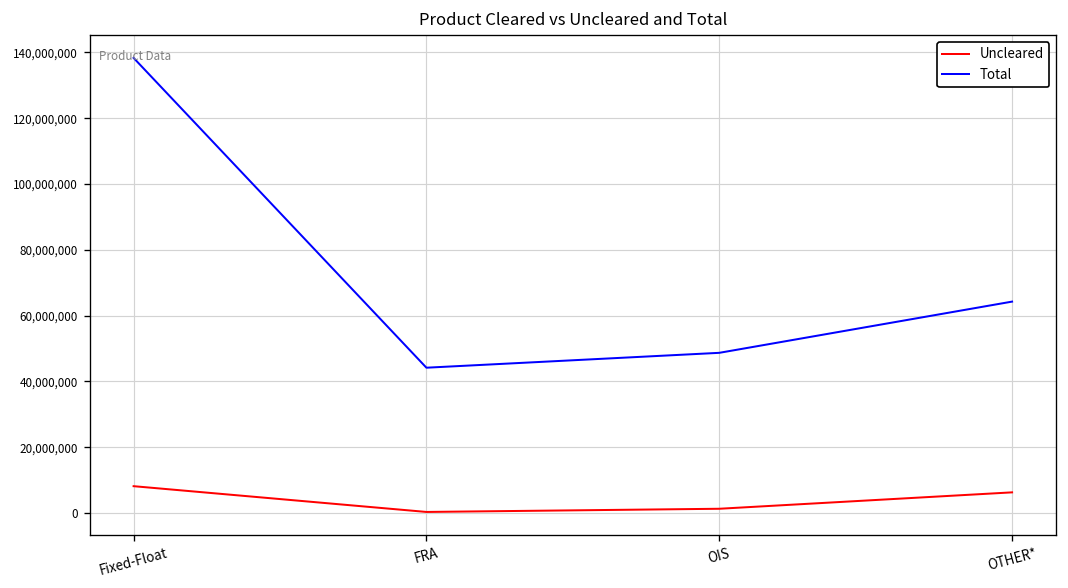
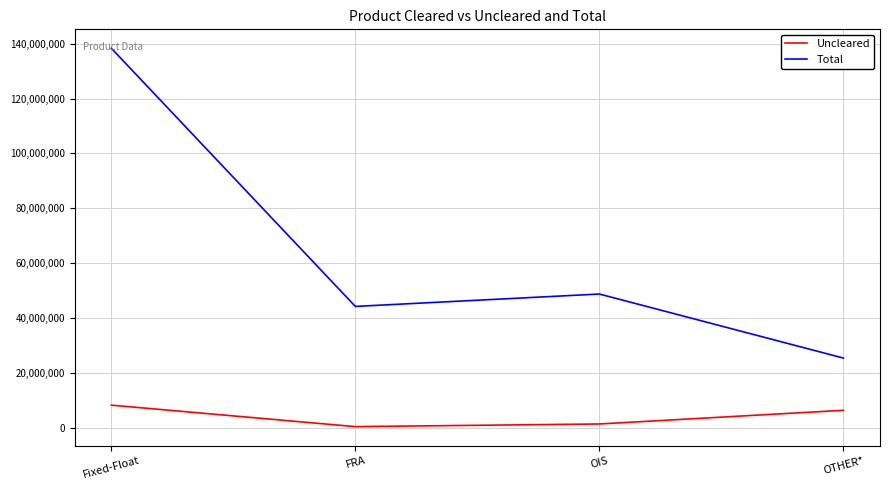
Total, OTHER*: 64,000,000 -> 25,000,000
